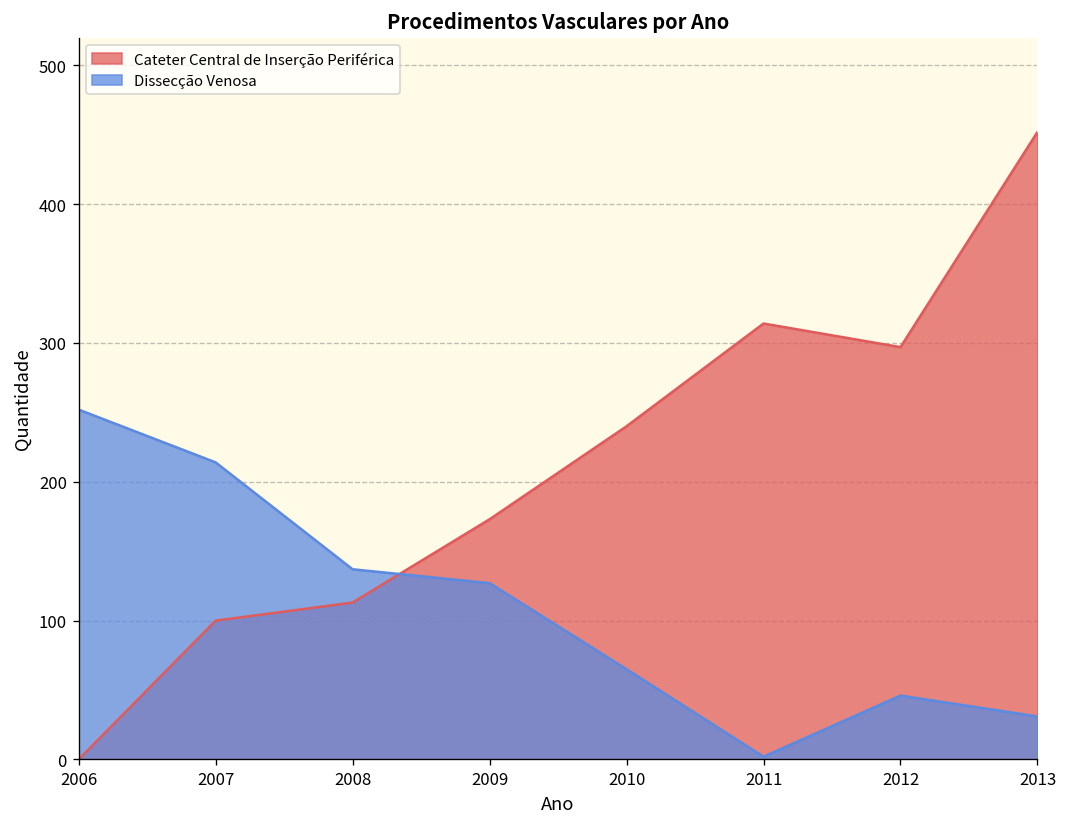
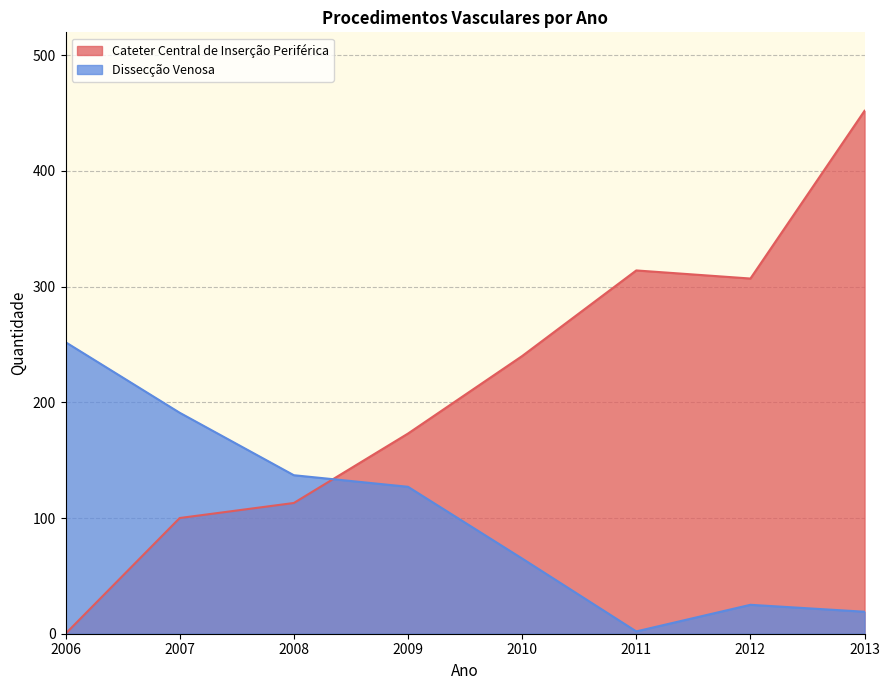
Dissecção Venosa, 2007: 214 -> 191
Cateter Central de Inserção Periférica, 2012: 297 -> 307
Dissecção Venosa, 2012: 46 -> 25
Dissecção Venosa, 2013: 31 -> 19
